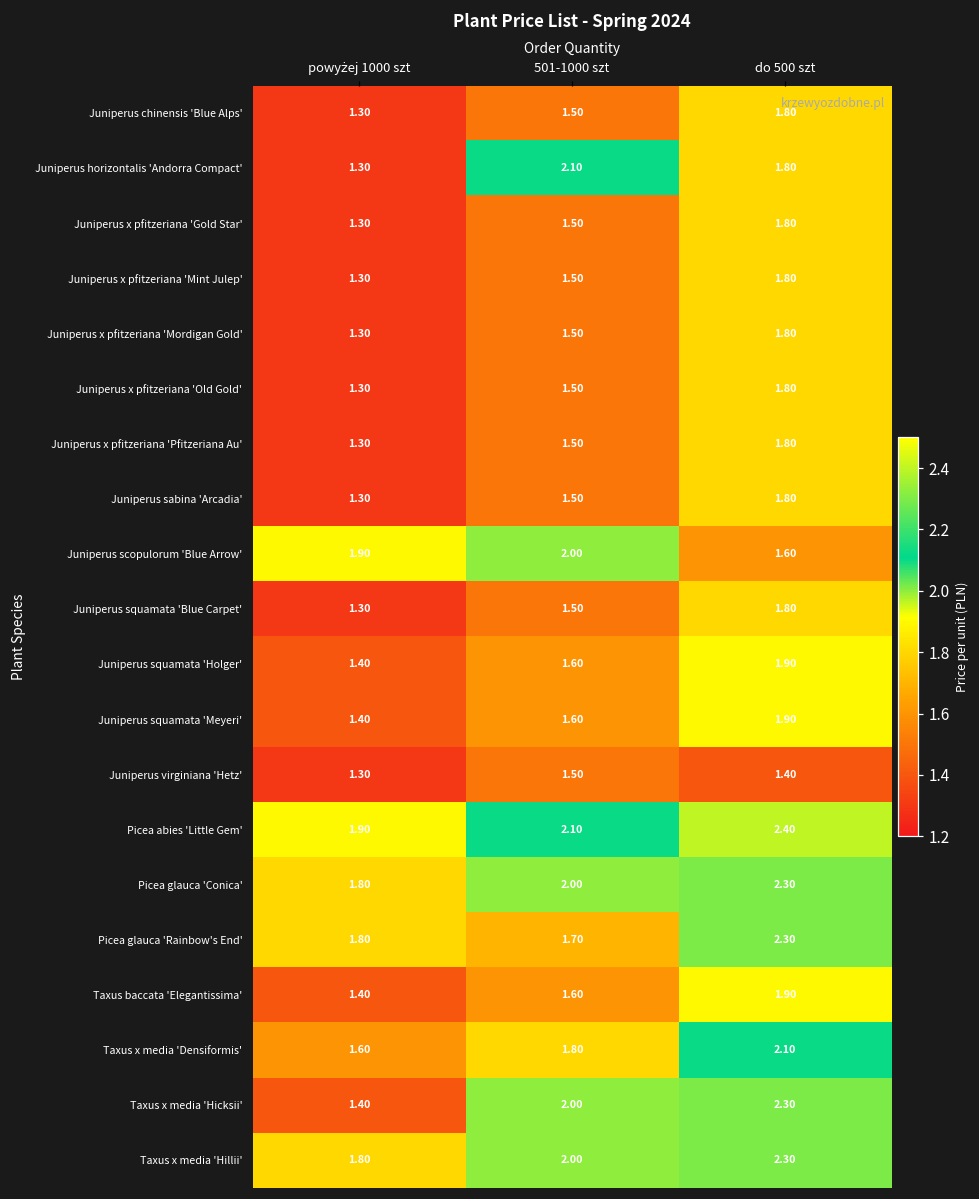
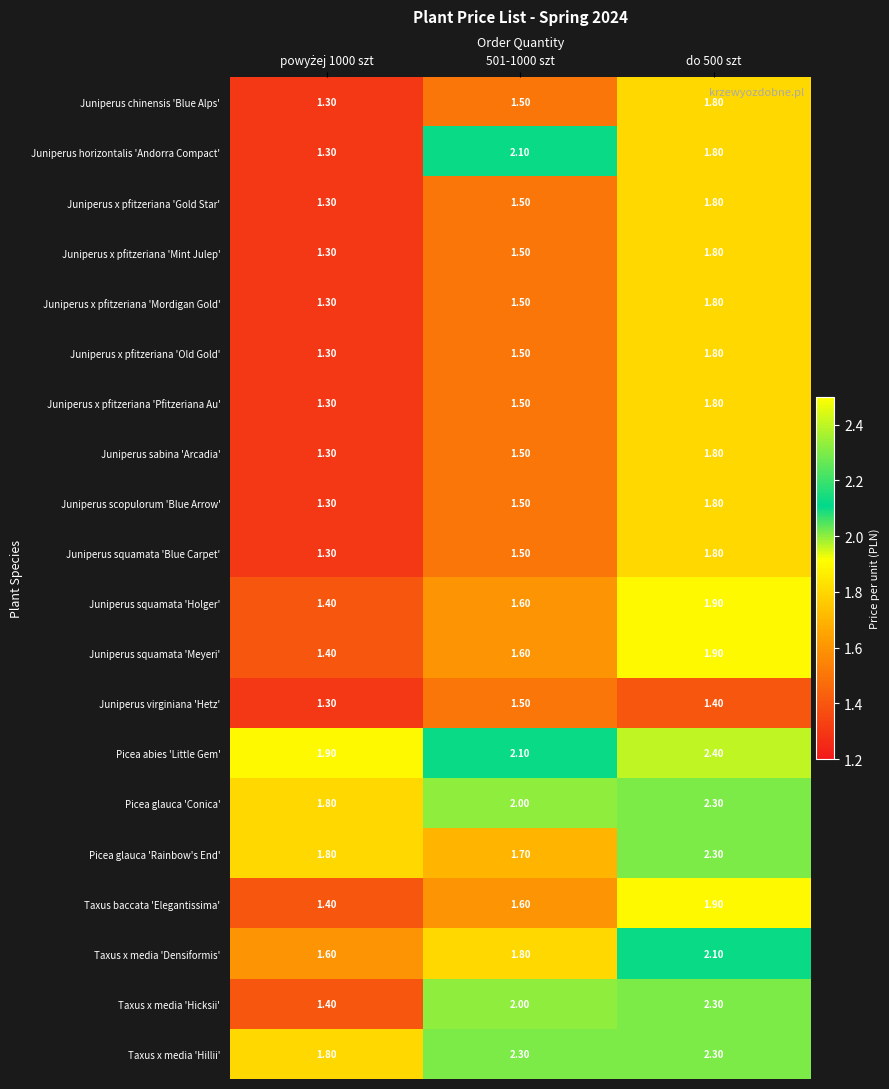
Juniperus scopulorum 'Blue Arrow', powyżej 1000 szt: 1.90 -> 1.30
Juniperus scopulorum 'Blue Arrow', 501-1000 szt: 2.00 -> 1.50
Juniperus scopulorum 'Blue Arrow', do 500 szt: 1.60 -> 1.80
Taxus x media 'Hillii', 501-1000 szt: 2.00 -> 2.30
